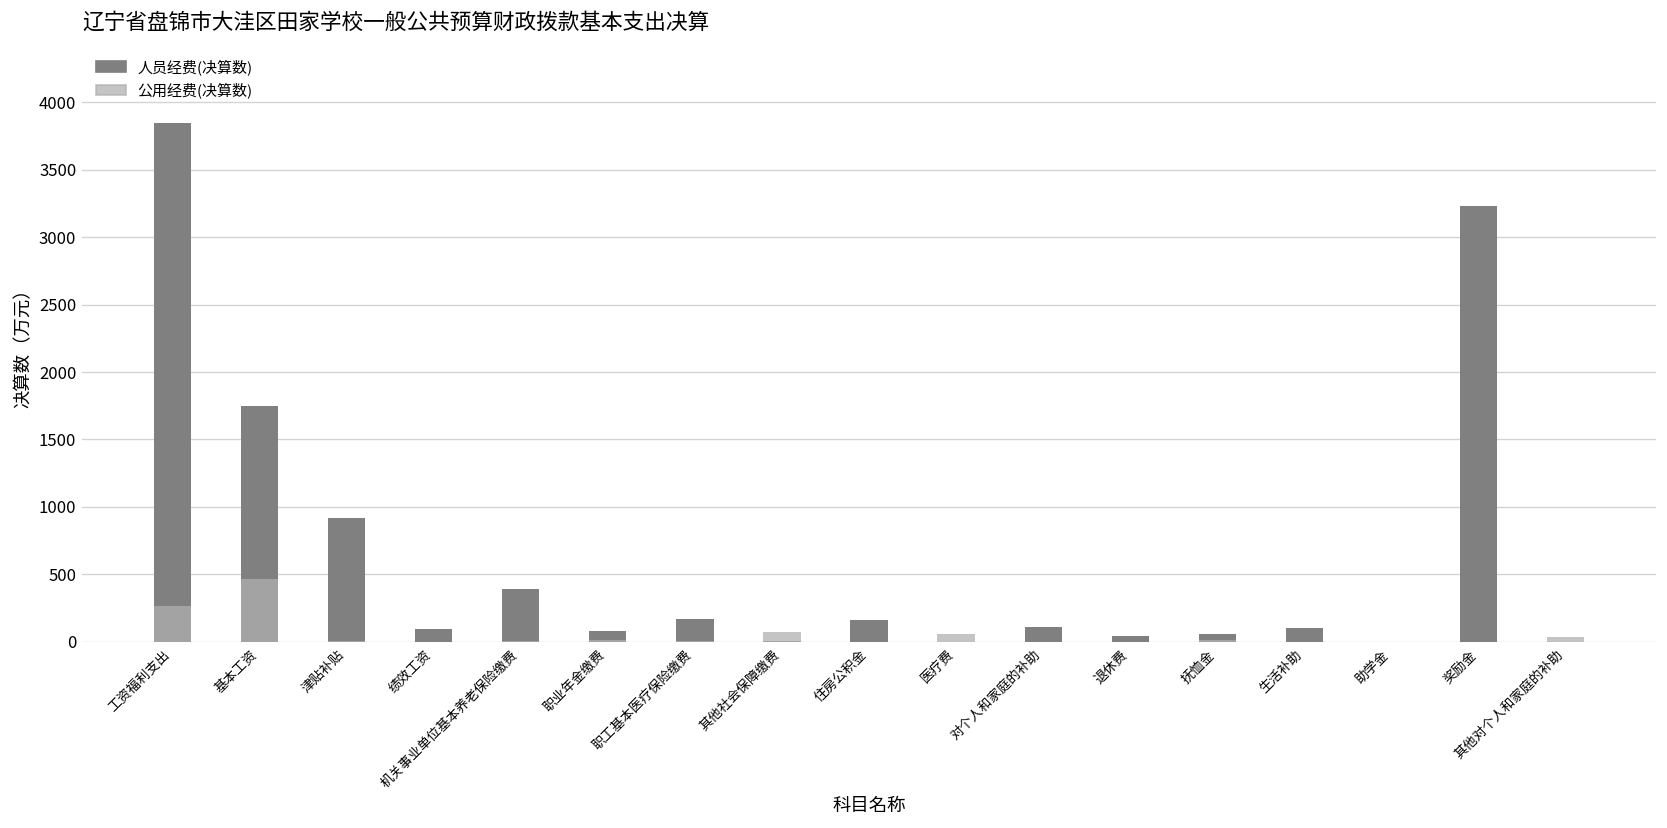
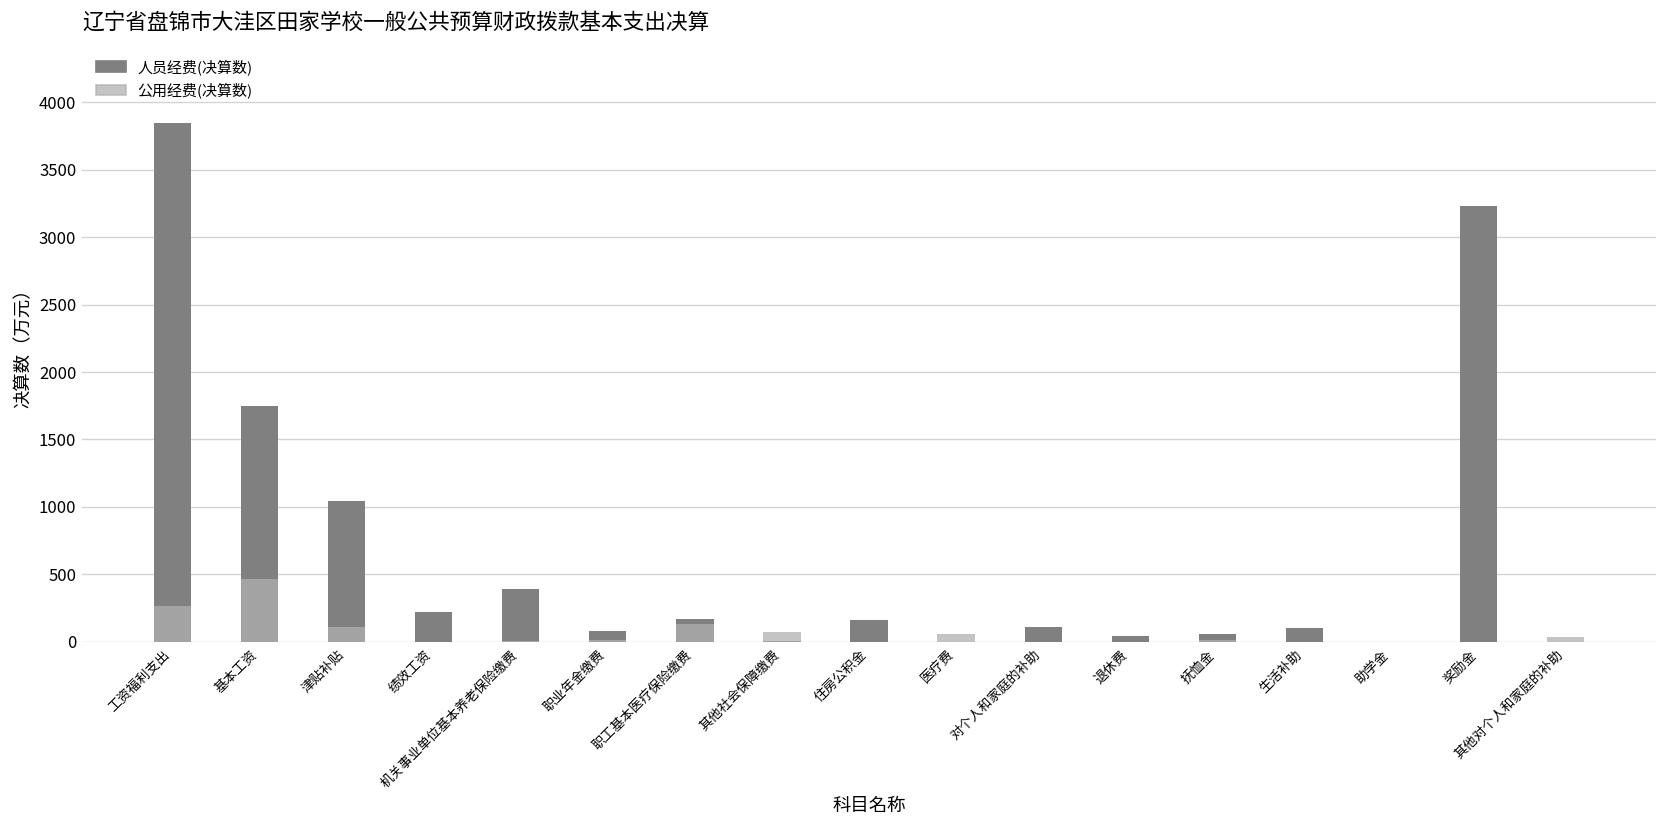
人员经费(决算数), 津贴补贴: 920 -> 1050
公用经费(决算数), 津贴补贴: 0 -> 110
人员经费(决算数), 绩效工资: 100 -> 220
公用经费(决算数), 职工基本医疗保险缴费: 0 -> 130
